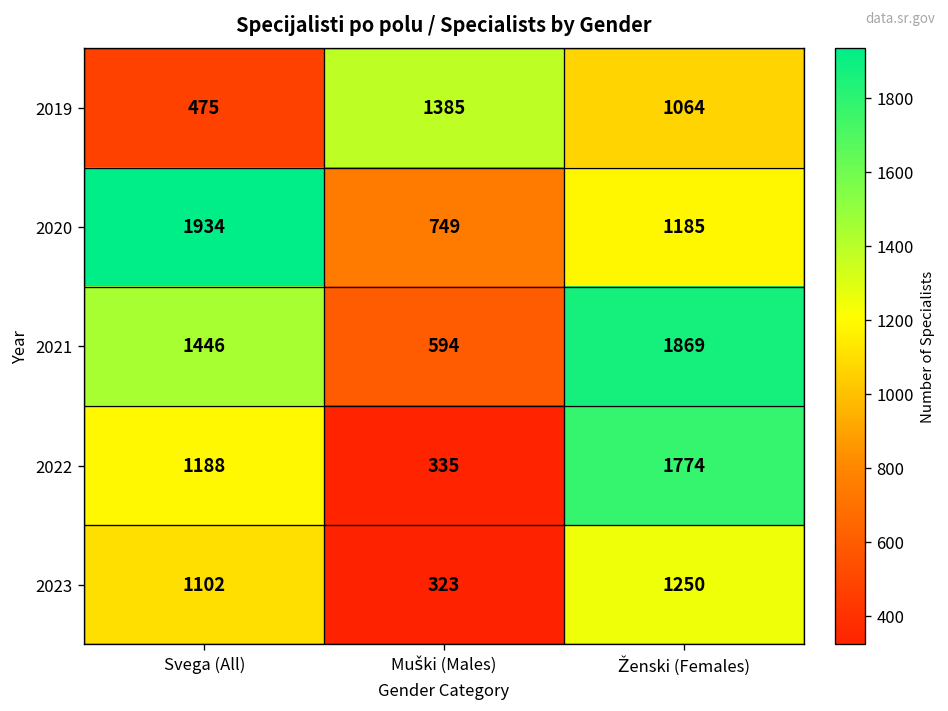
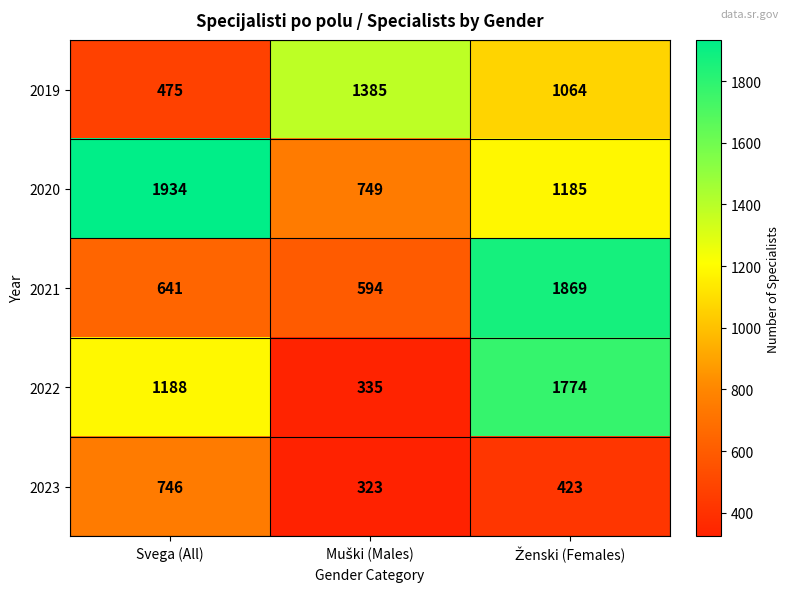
2021, Svega (All): 1446 -> 641
2023, Svega (All): 1102 -> 746
2023, Ženski (Females): 1250 -> 423
